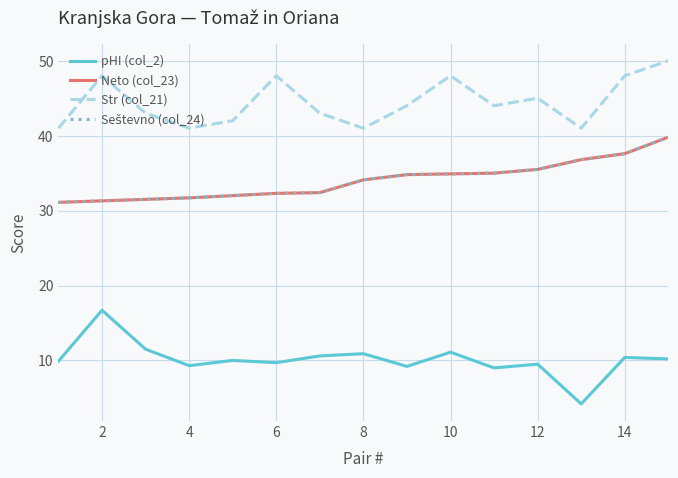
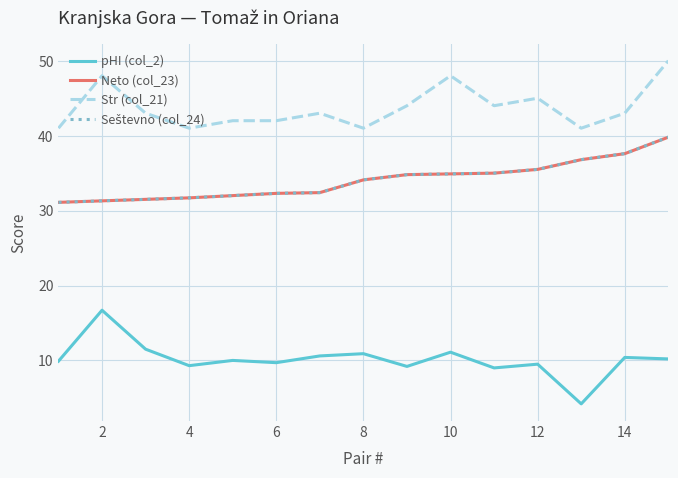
Str (col_21), 6: 48 -> 42
Str (col_21), 14: 48 -> 43
